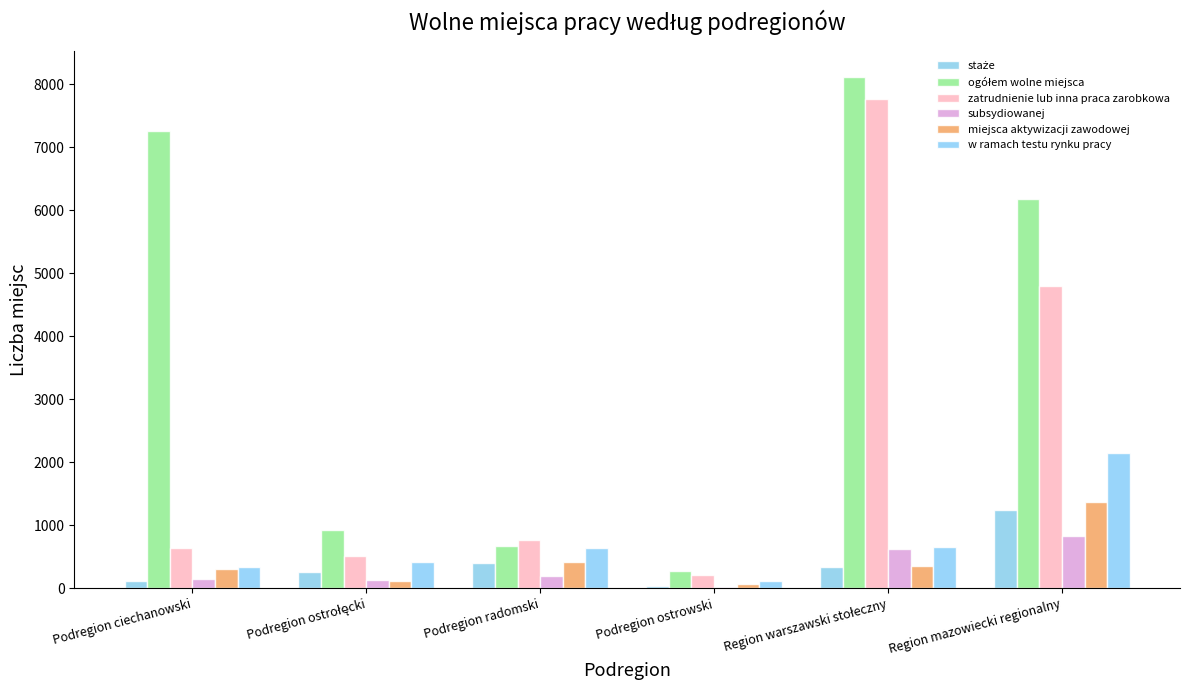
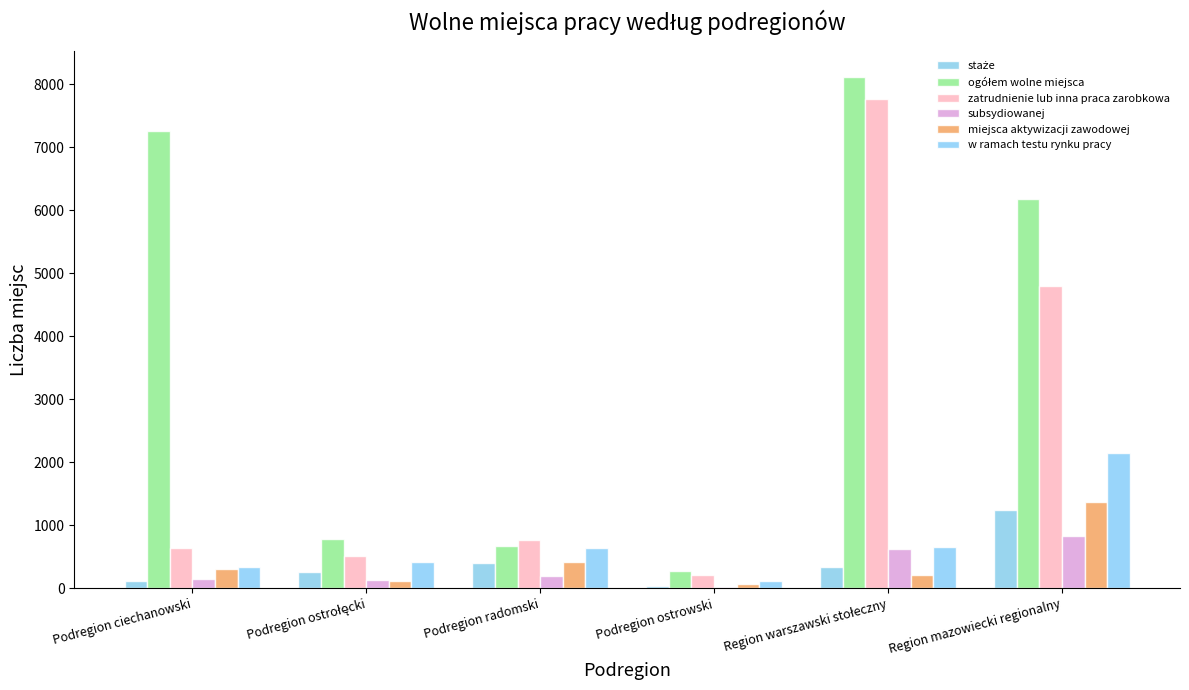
ogółem wolne miejsca, Podregion ostrołęcki: 900 -> 800
miejsca aktywizacji zawodowej, Region warszawski stołeczny: 400 -> 200
